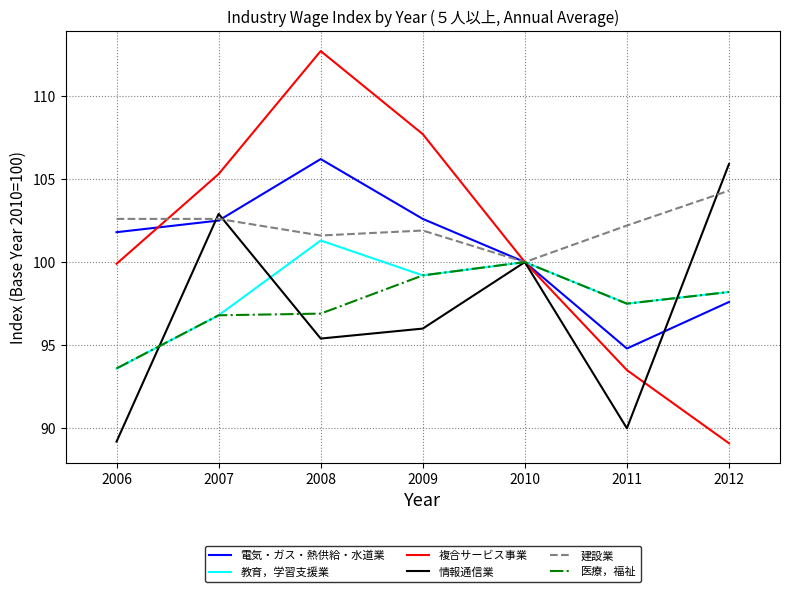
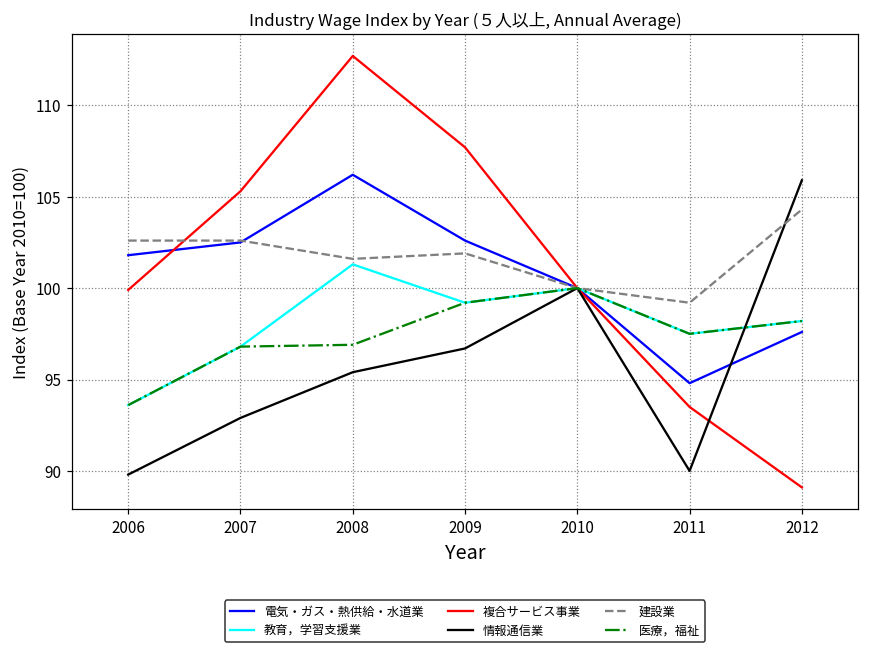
情報通信業, 2006: 89.2 -> 89.8
情報通信業, 2007: 102.9 -> 92.9
情報通信業, 2009: 96.0 -> 96.7
建設業, 2011: 102.2 -> 99.2
